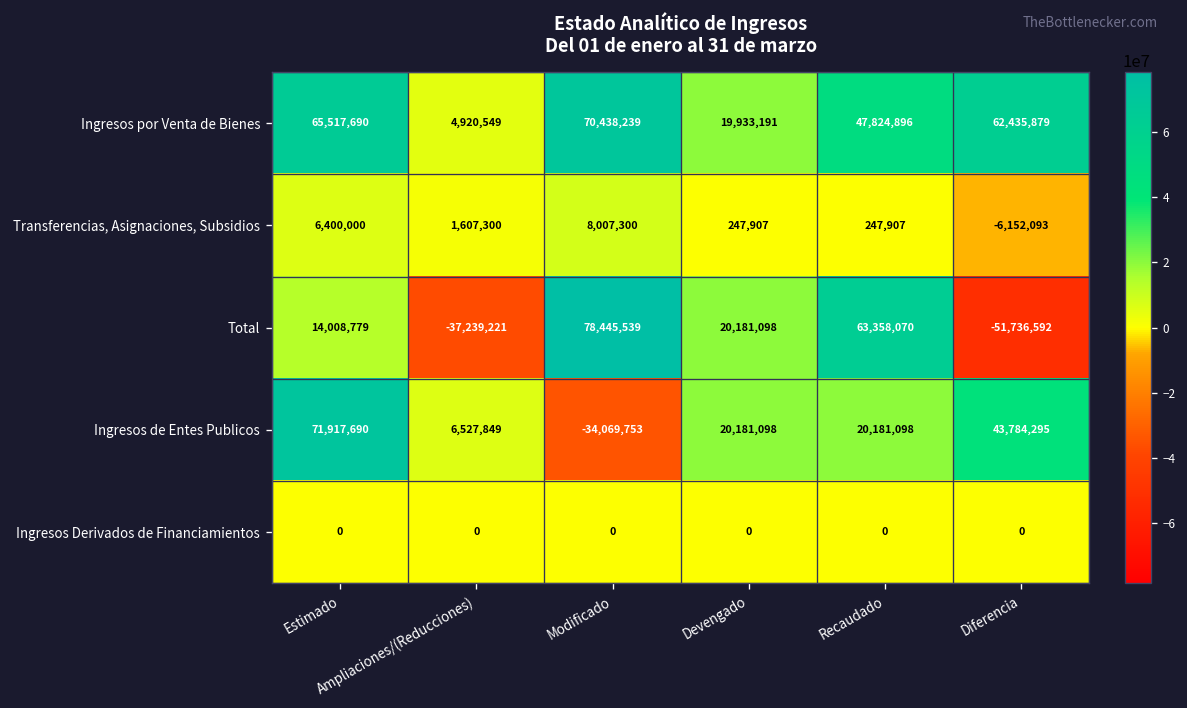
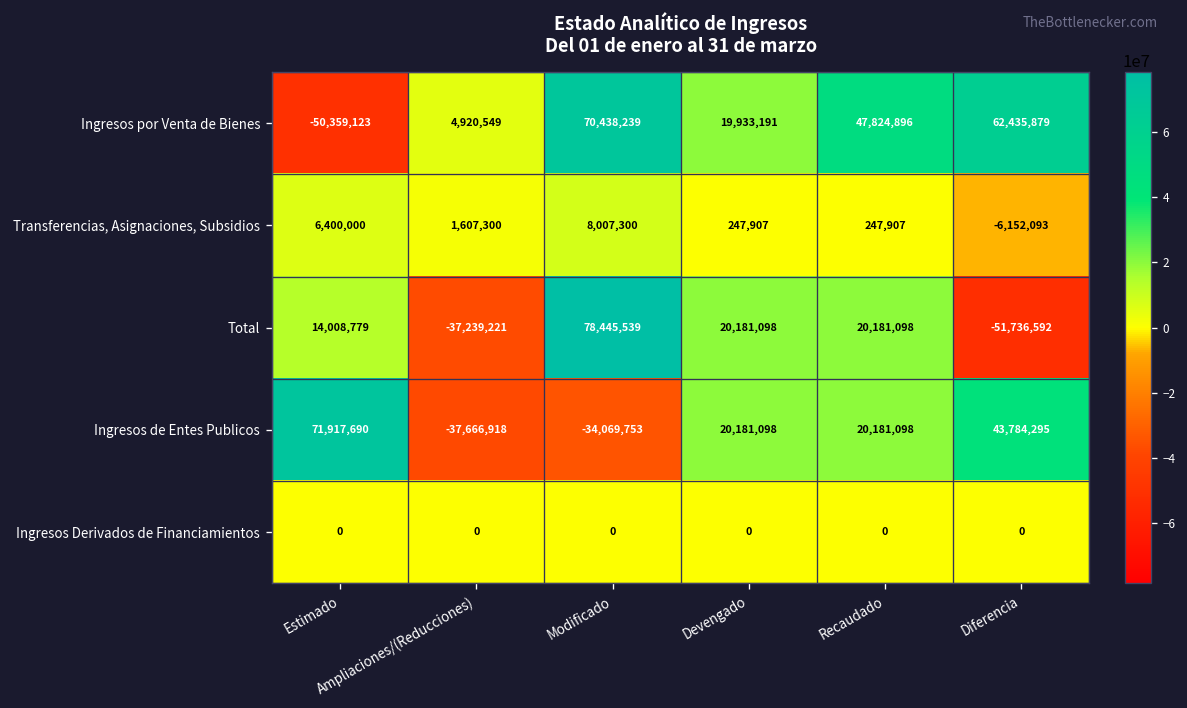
Ingresos por Venta de Bienes, Estimado: 65,517,690 -> -50,359,123
Total, Recaudado: 63,358,070 -> 20,181,098
Ingresos de Entes Publicos, Ampliaciones/(Reducciones): 6,527,849 -> -37,666,918
